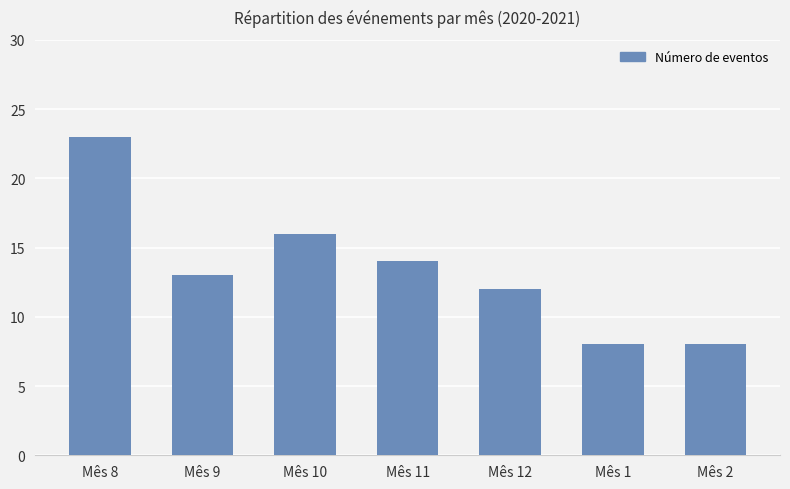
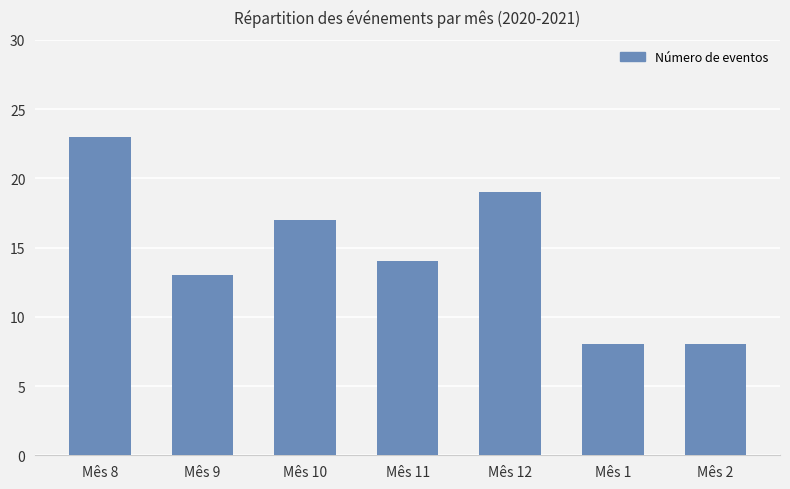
Mês 10: 16 -> 17
Mês 12: 12 -> 19
